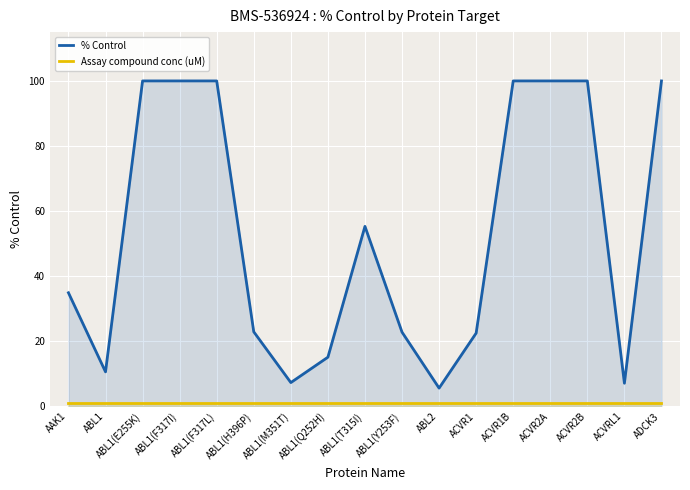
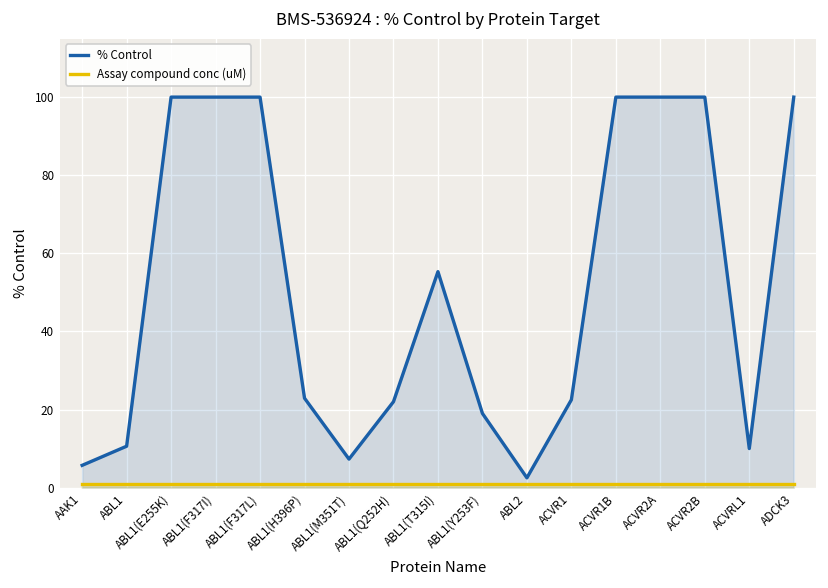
% Control, AAK1: 35 -> 6
% Control, ABL1(Q252H): 15 -> 22
% Control, ABL1(Y253F): 23 -> 19
% Control, ABL2: 6 -> 3
% Control, ACVRL1: 7 -> 10
